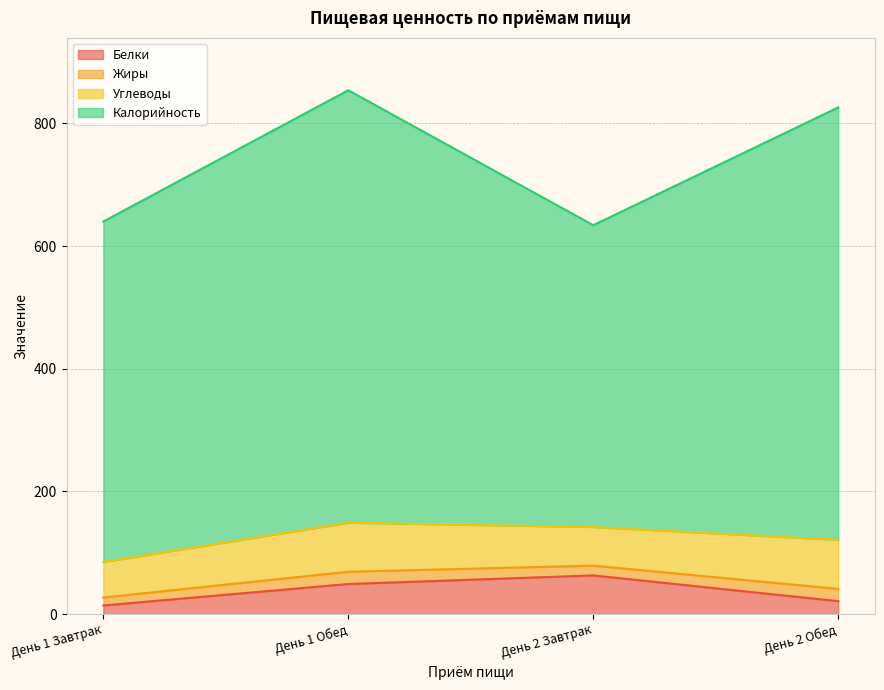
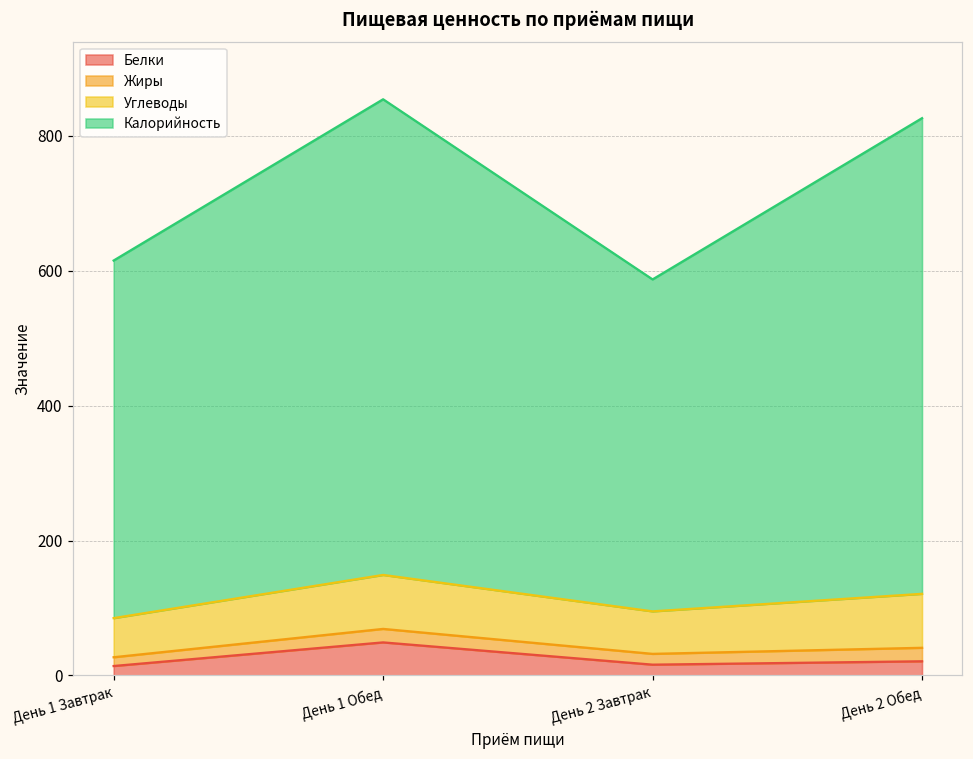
Калорийность, День 1 Завтрак: 560 -> 530
Белки, День 2 Завтрак: 60 -> 20
